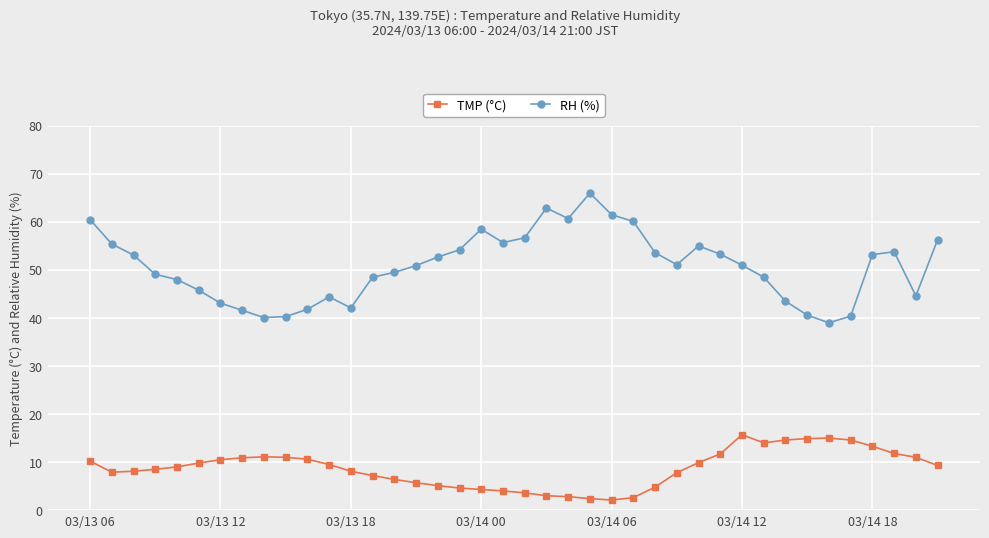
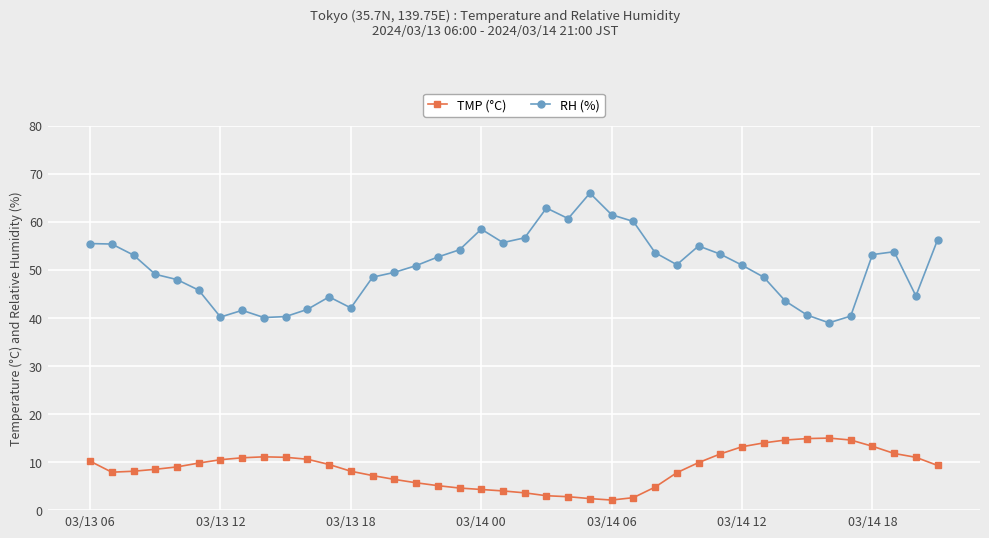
RH (%), 03/13 06: 61 -> 56
RH (%), 03/13 12: 43 -> 40
TMP (°C), 03/14 12: 16 -> 13
